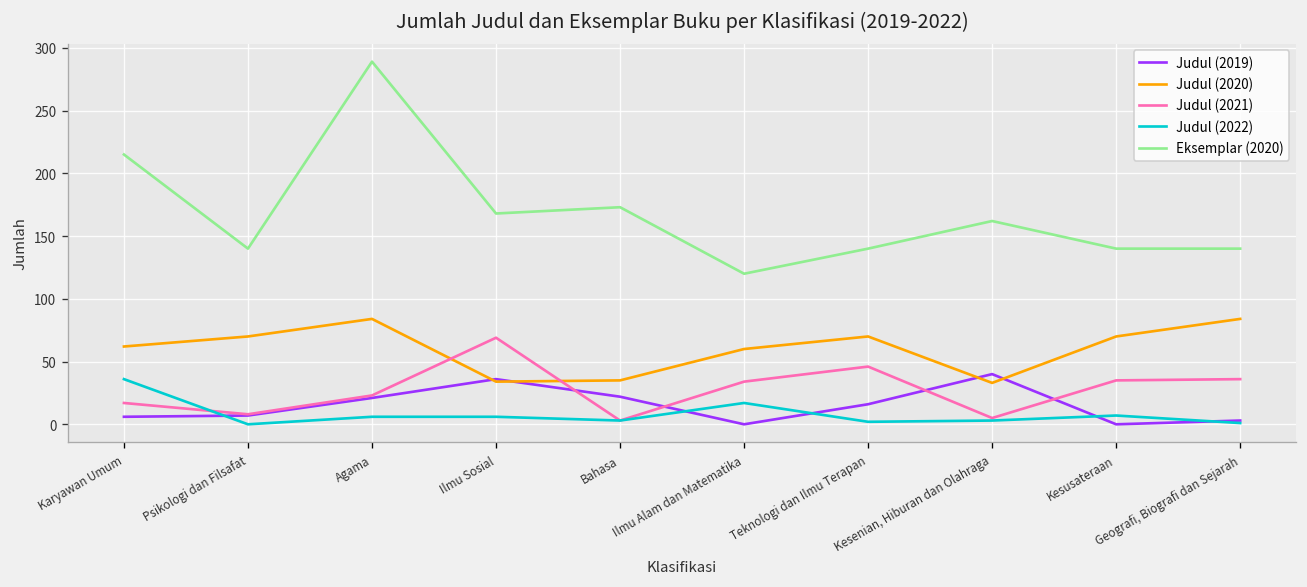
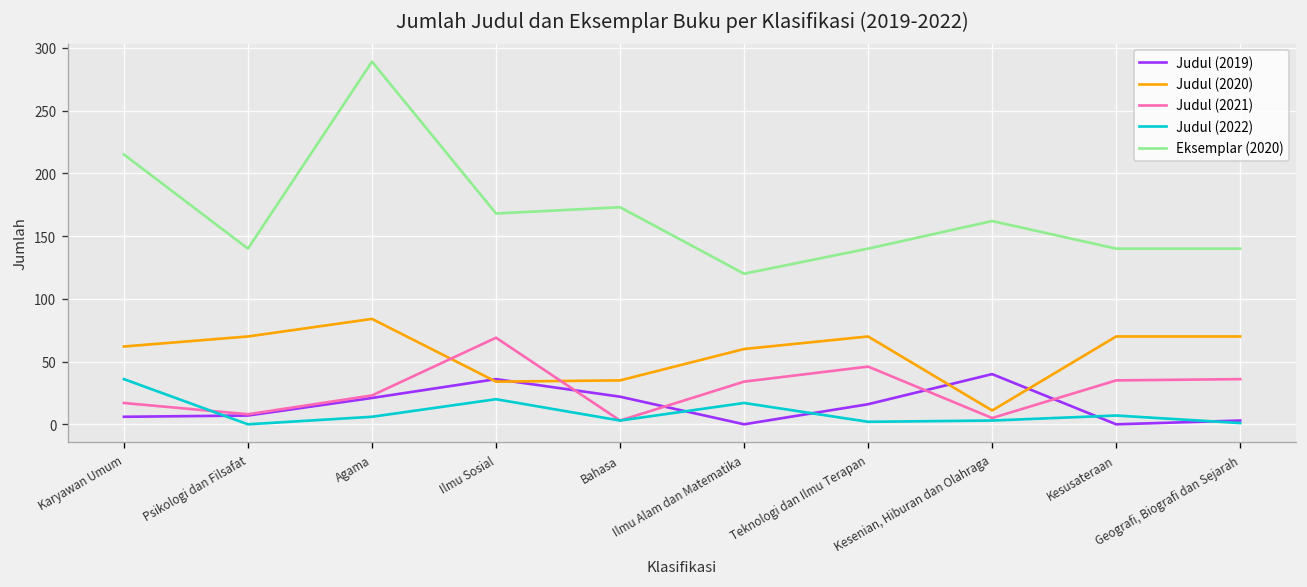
Judul (2022), Ilmu Sosial: 6 -> 20
Judul (2020), Kesenian, Hiburan dan Olahraga: 33 -> 11
Judul (2020), Geografi, Biografi dan Sejarah: 84 -> 70
